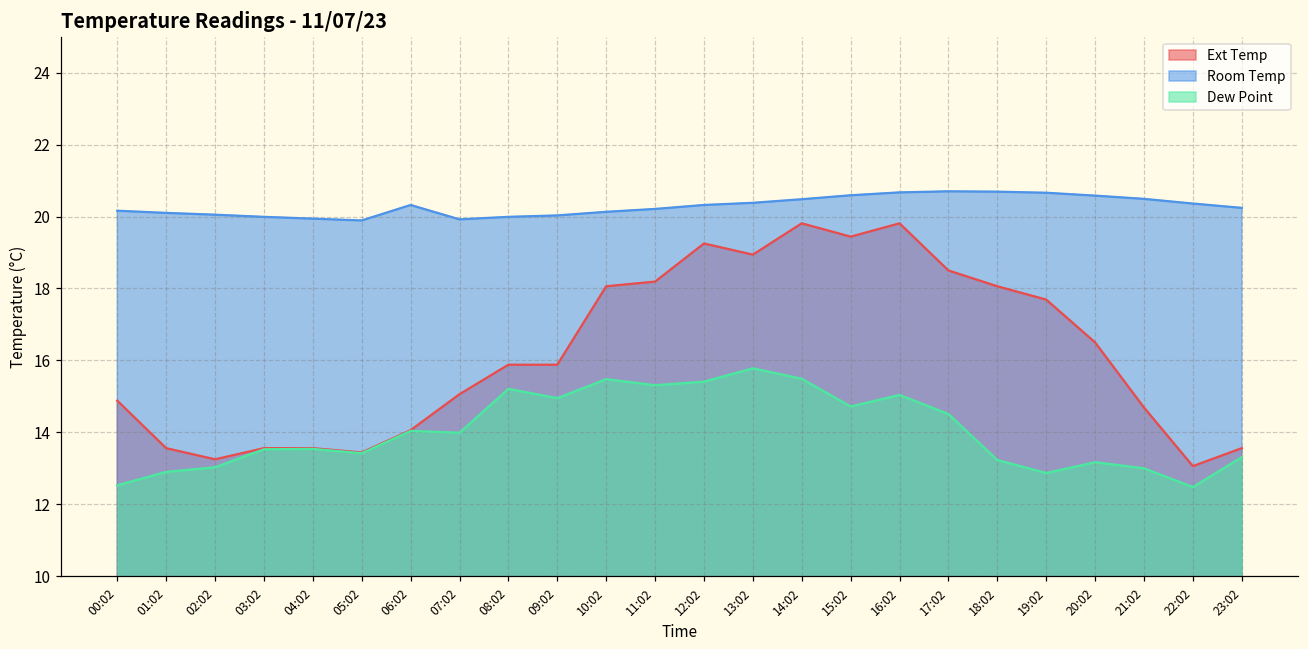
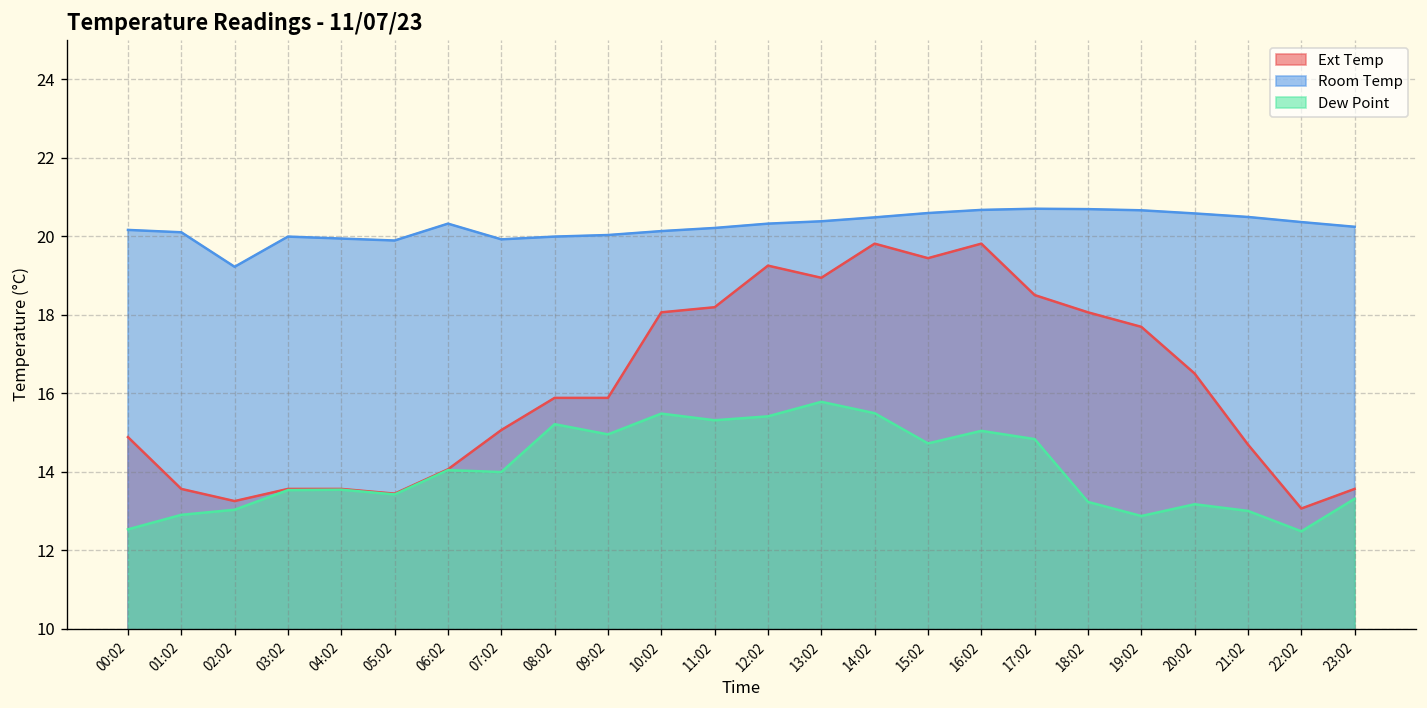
Room Temp, 02:02: 20.1 -> 19.2
Dew Point, 17:02: 14.5 -> 14.8
